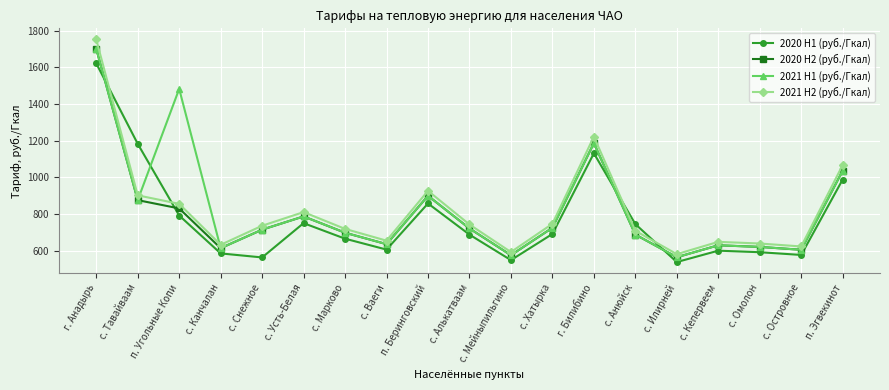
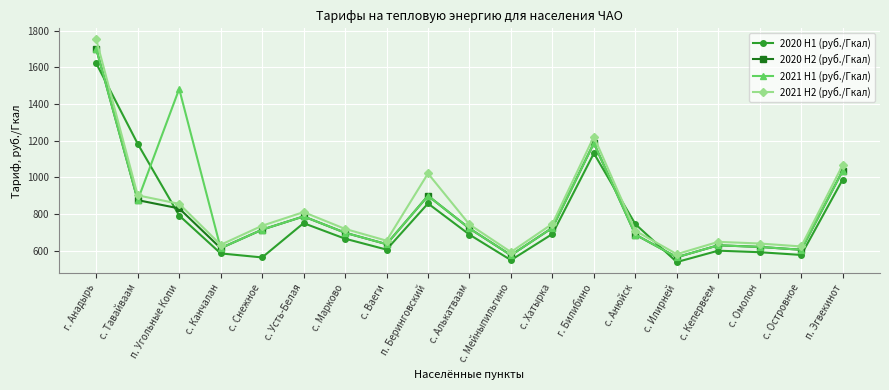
2021 H2 (руб./Гкал), п. Беринговский: 930 -> 1020
